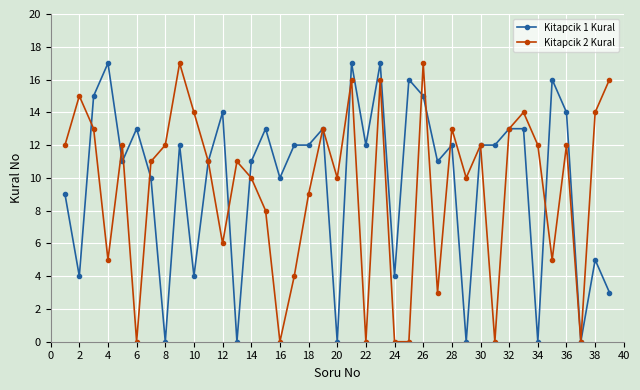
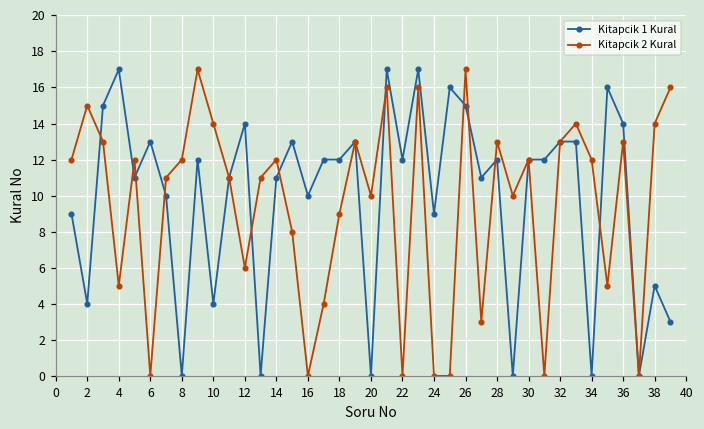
Kitapcik 2 Kural, 14: 10 -> 12
Kitapcik 1 Kural, 24: 4 -> 9
Kitapcik 2 Kural, 36: 12 -> 13
